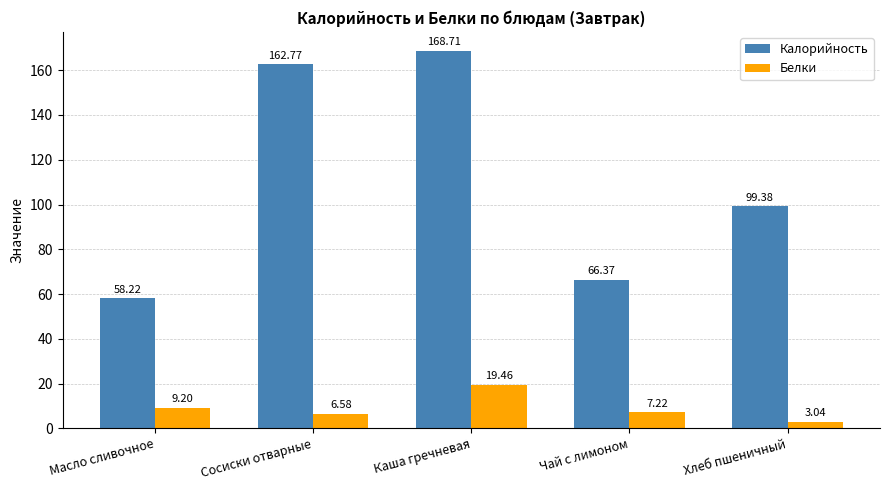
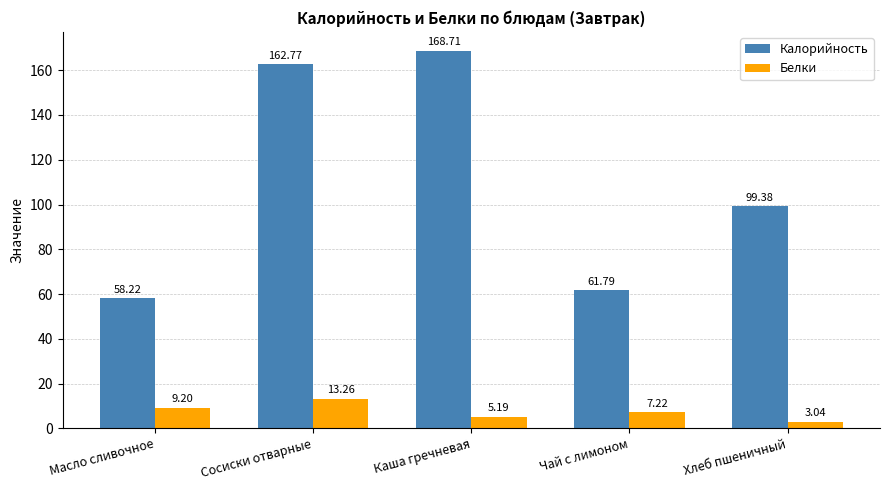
Белки, Сосиски отварные: 6.58 -> 13.26
Белки, Каша гречневая: 19.46 -> 5.19
Калорийность, Чай с лимоном: 66.37 -> 61.79
